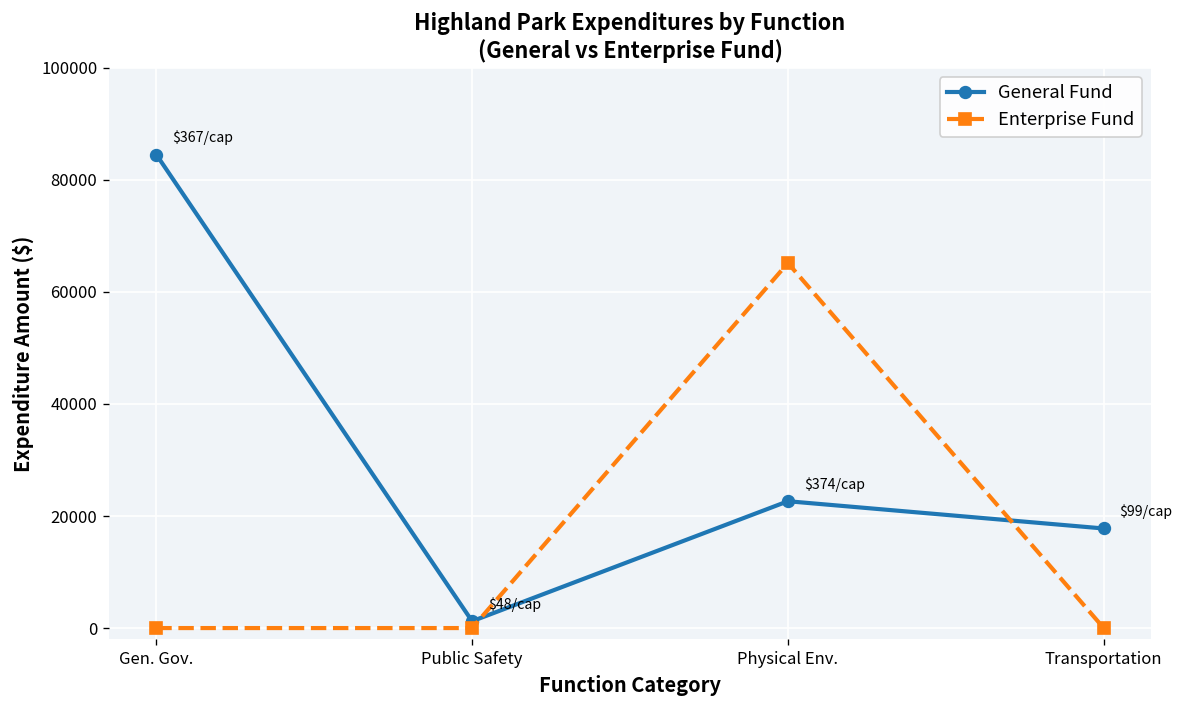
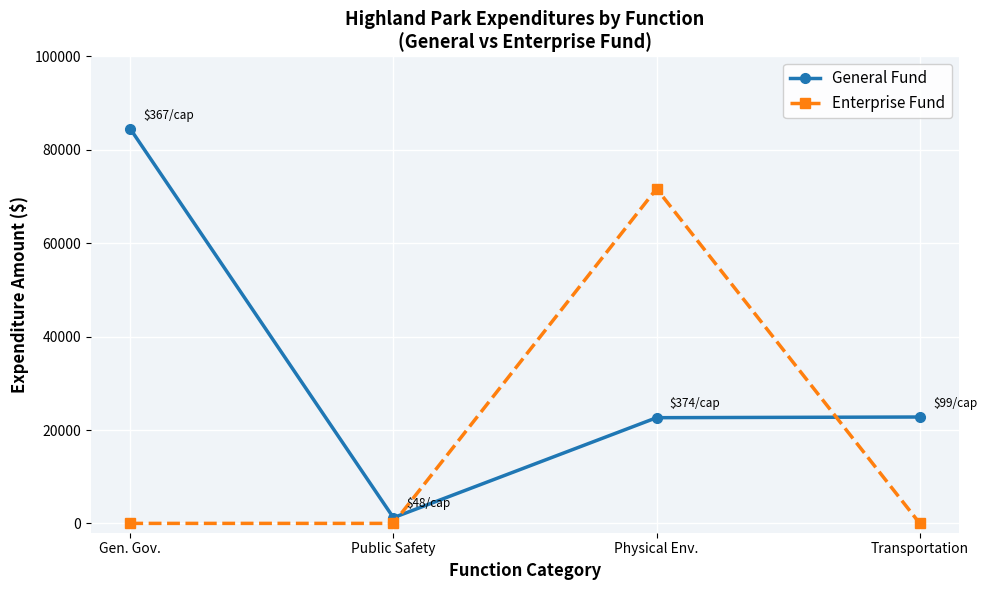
Enterprise Fund, Physical Env.: 65000 -> 72000
General Fund, Transportation: 18000 -> 23000
